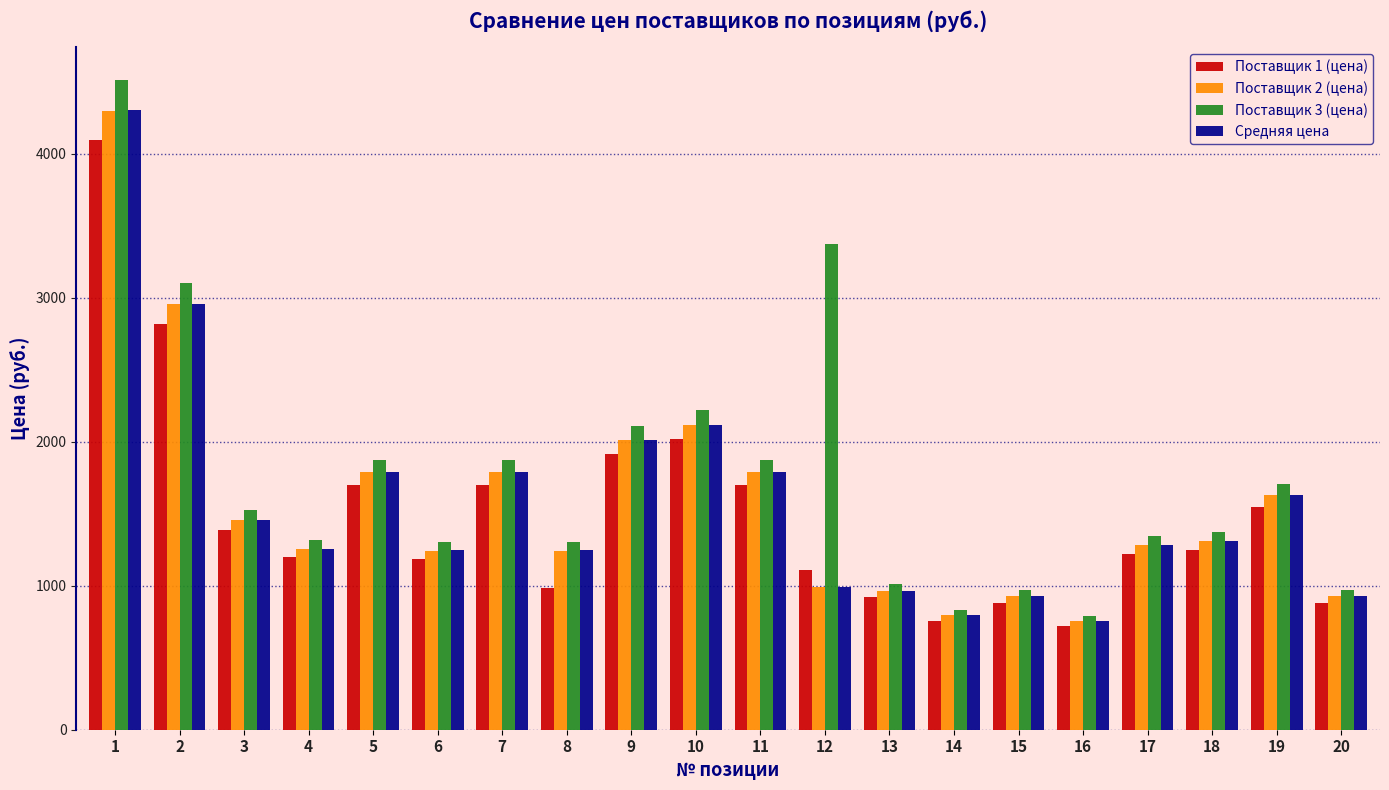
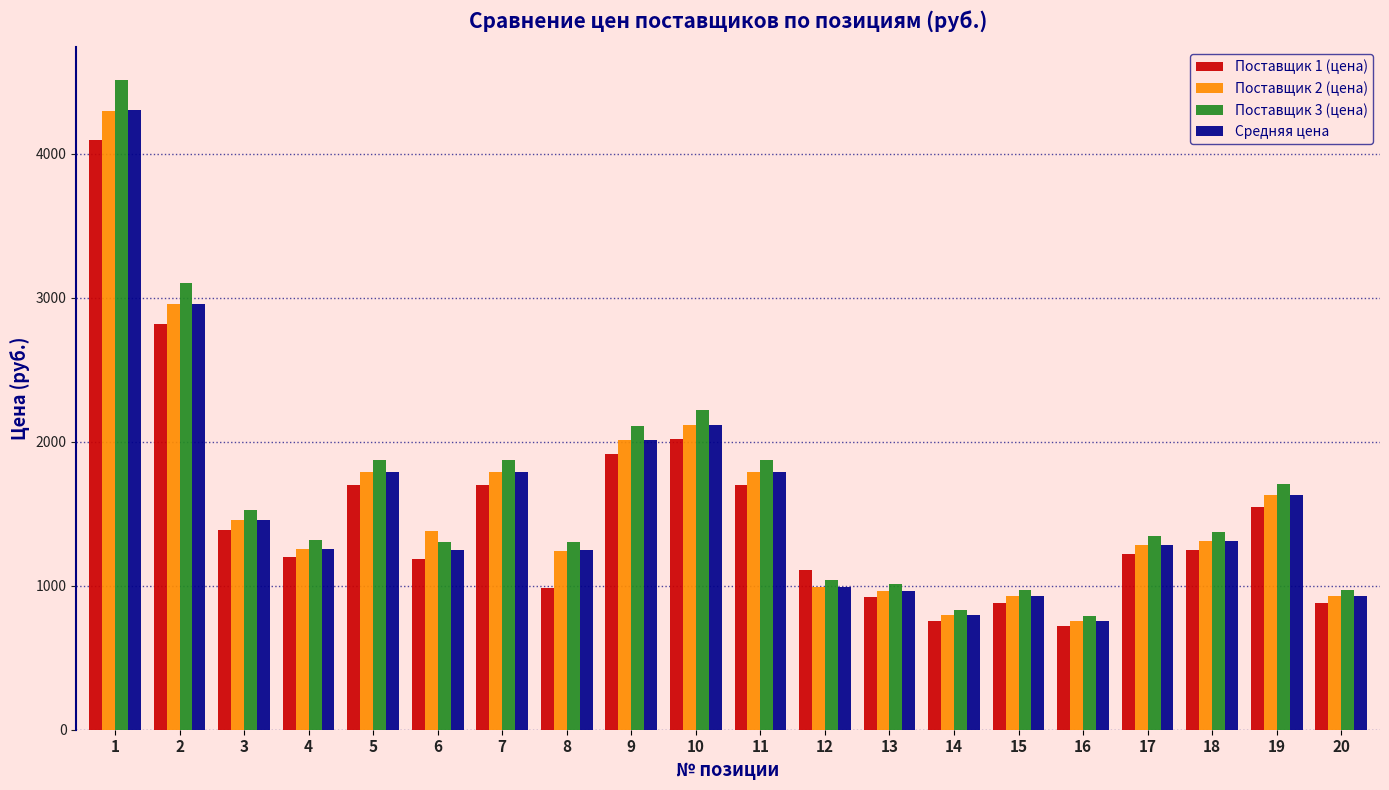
Поставщик 2 (цена), 6: 1240 -> 1380
Поставщик 3 (цена), 12: 3370 -> 1040
